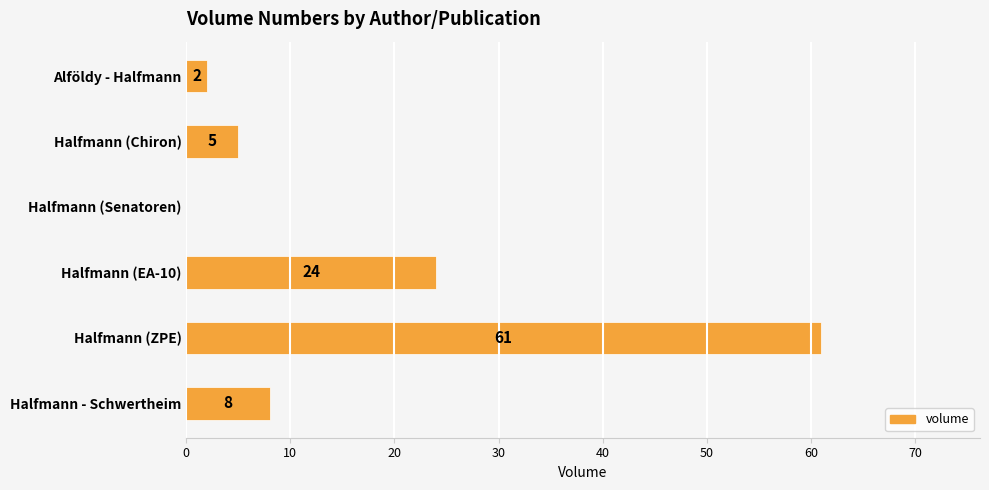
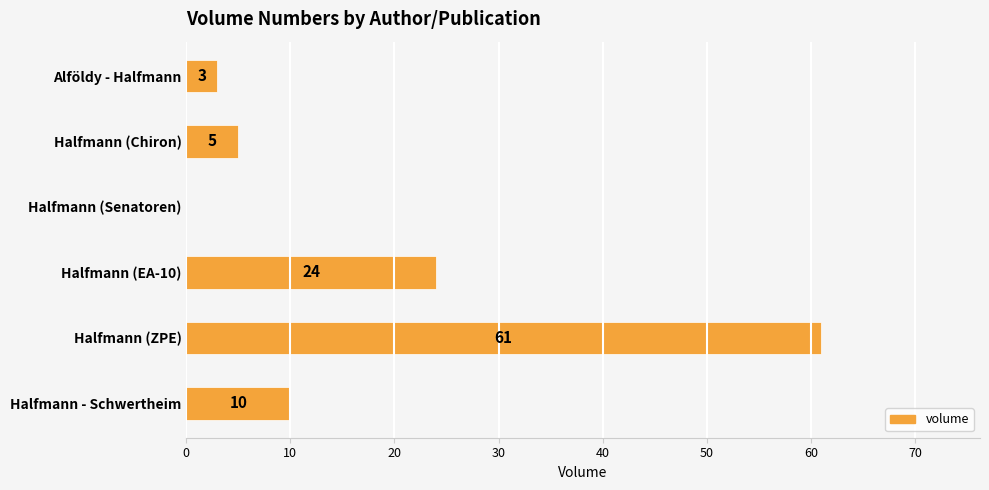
Alföldy - Halfmann: 2 -> 3
Halfmann - Schwertheim: 8 -> 10
